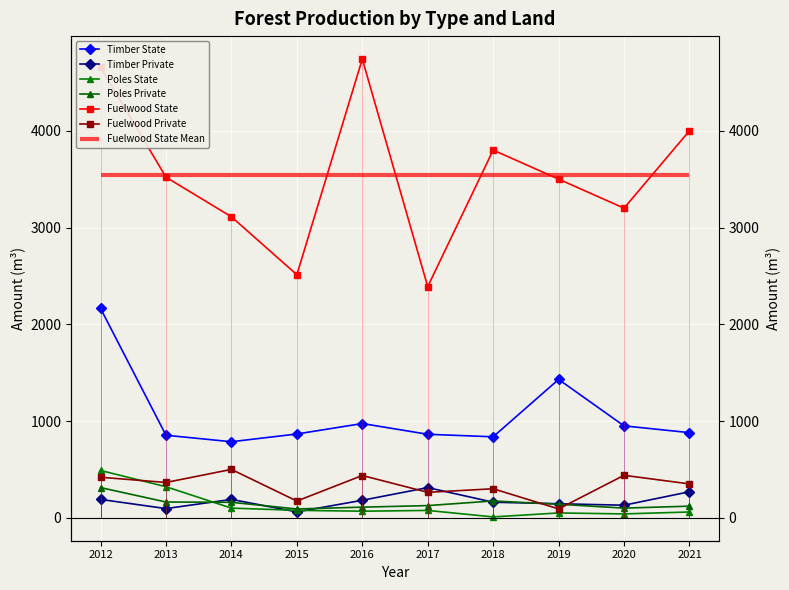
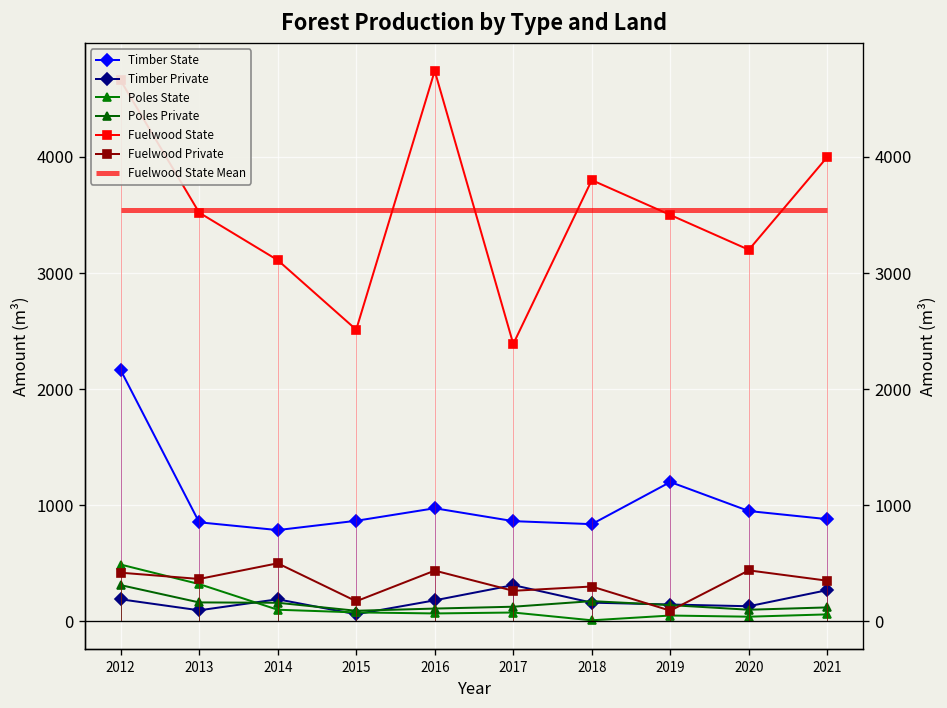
Timber State, 2019: 1400 -> 1200
